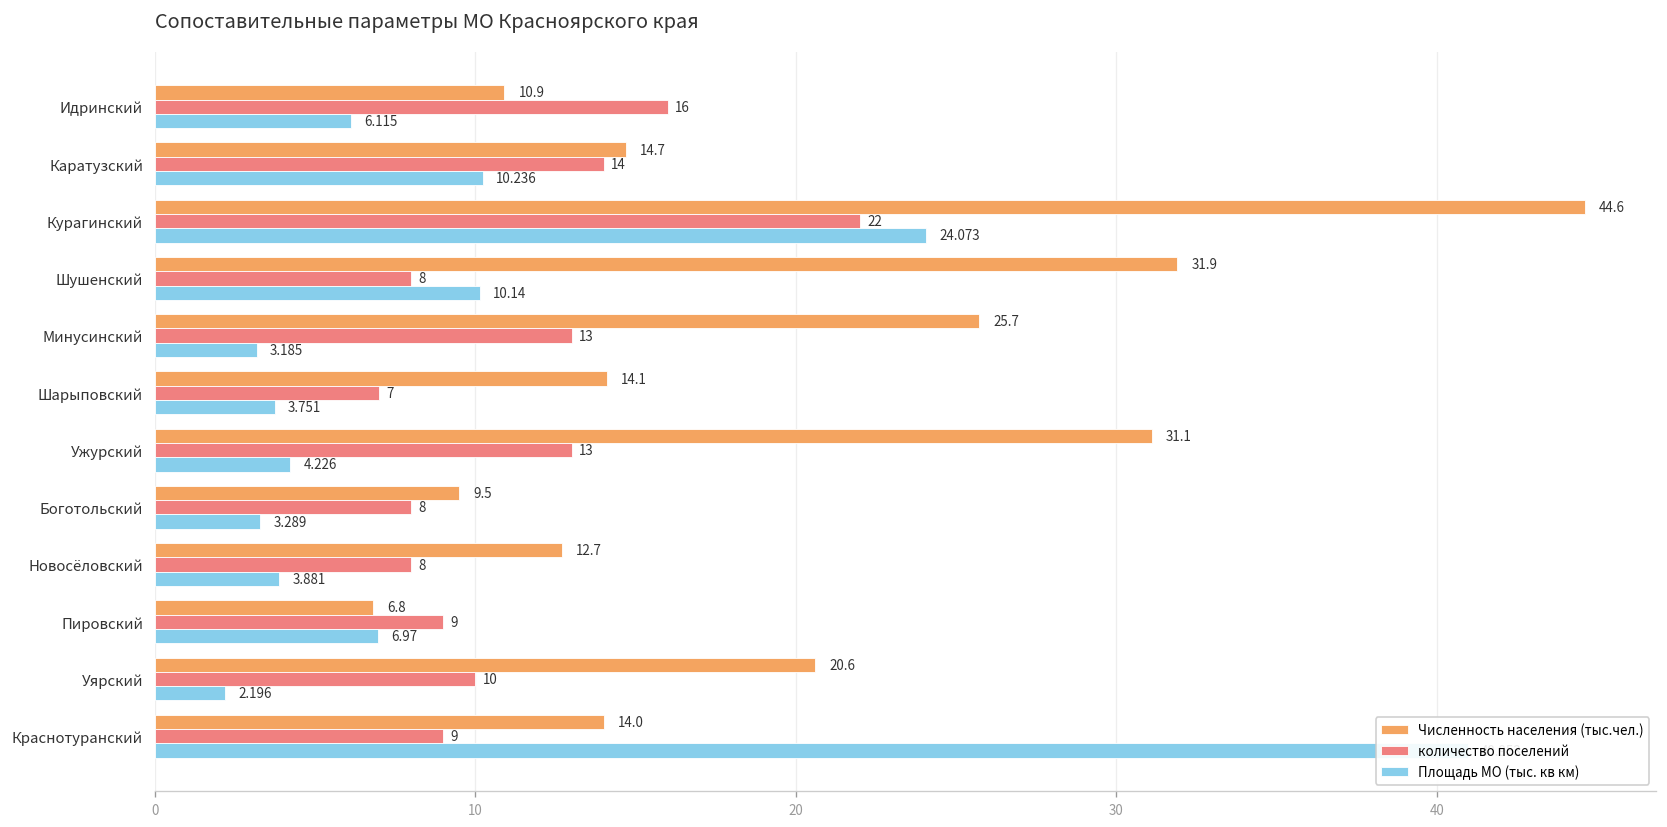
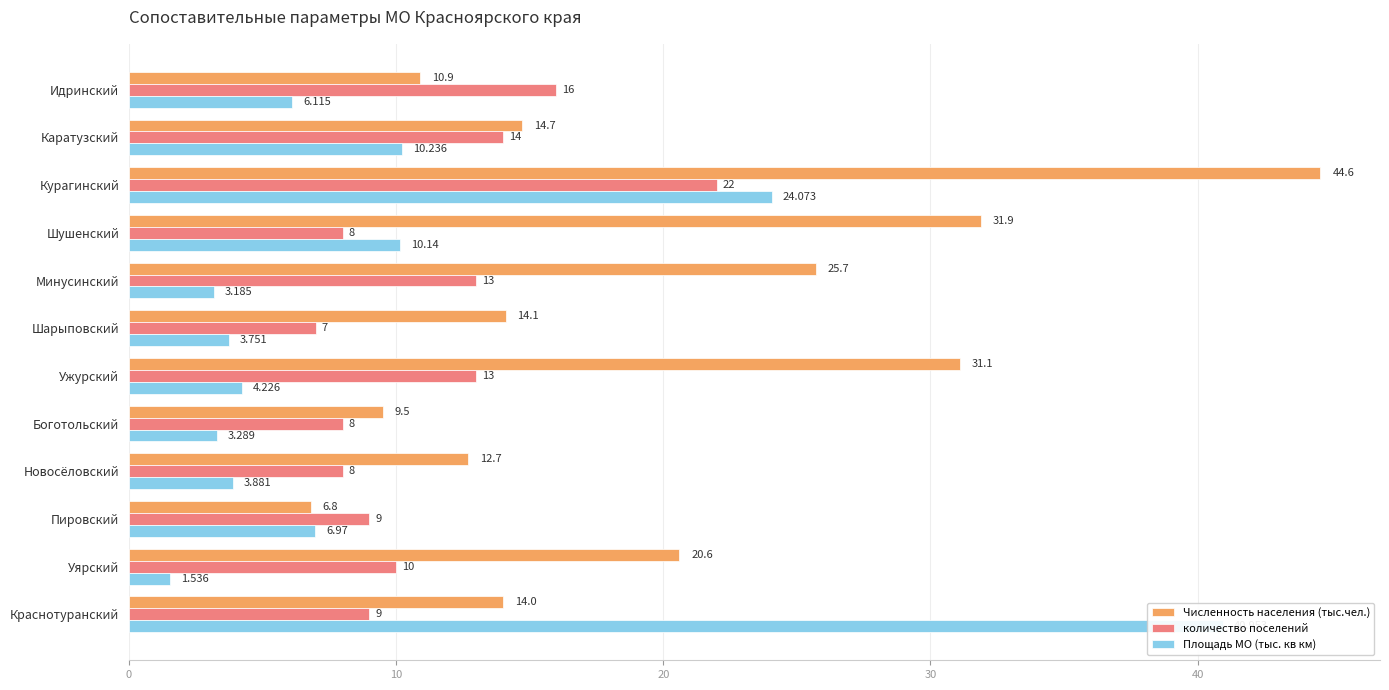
Площадь МО (тыс. кв км), Уярский: 2.196 -> 1.536
